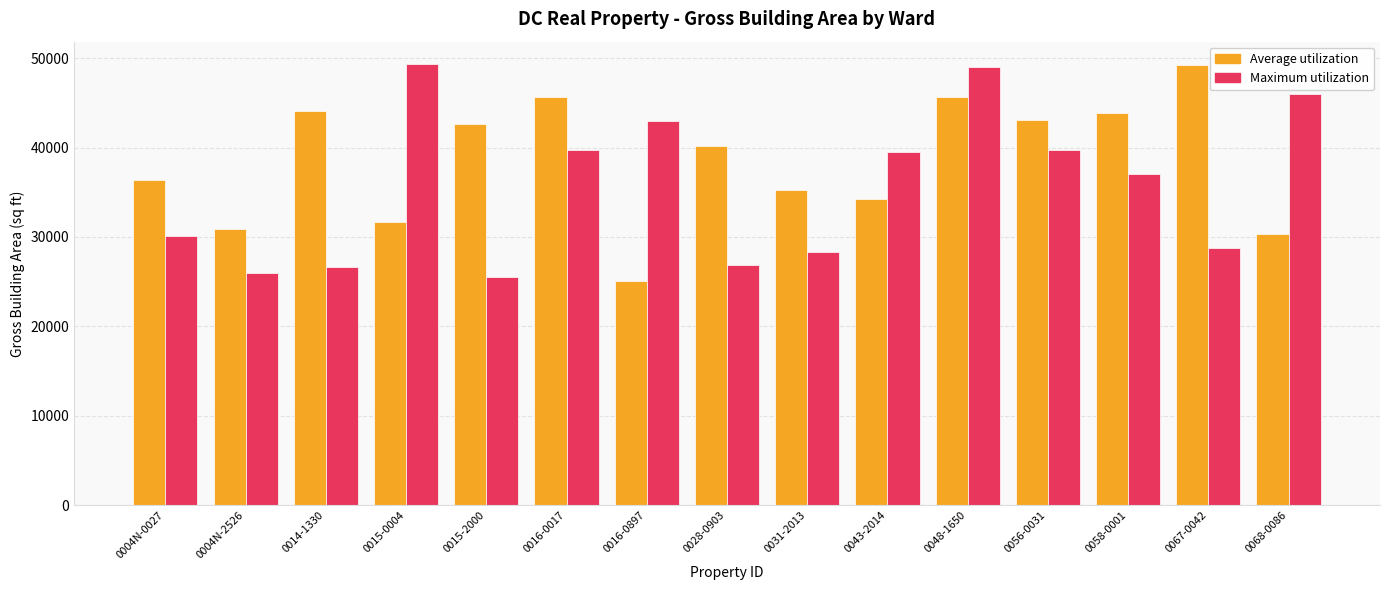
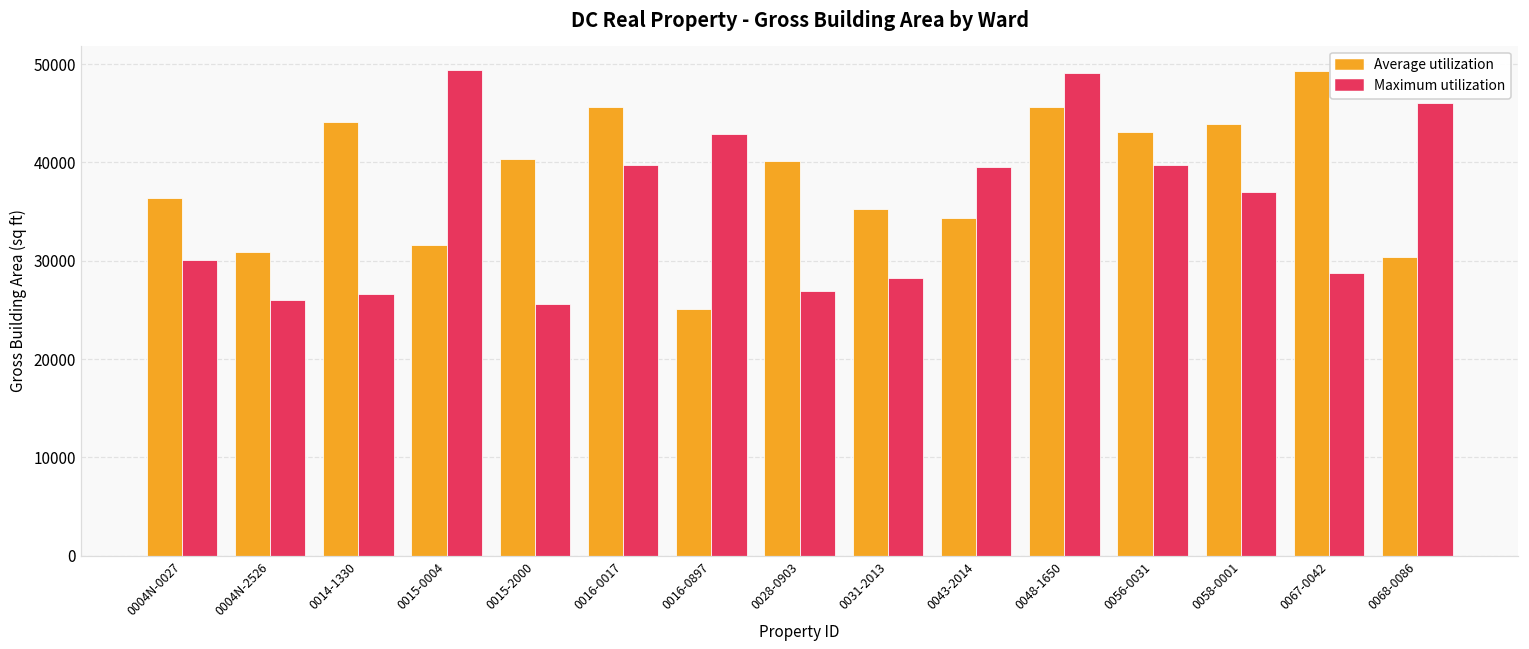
Average utilization, 0015-2000: 43000 -> 40000
